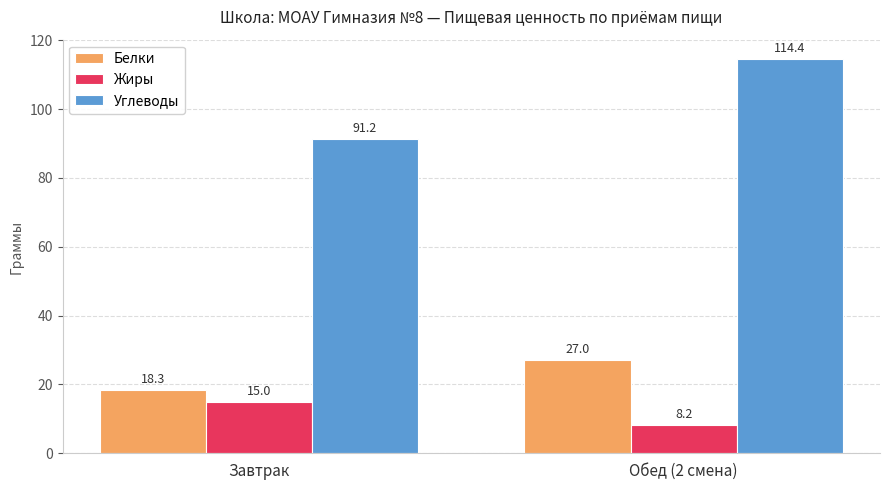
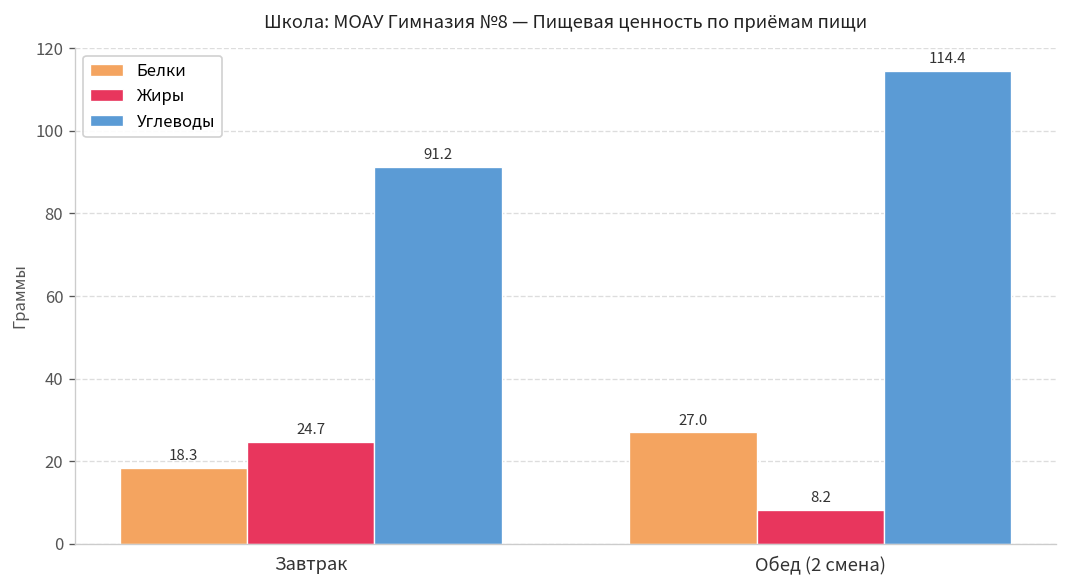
Жиры, Завтрак: 15.0 -> 24.7
